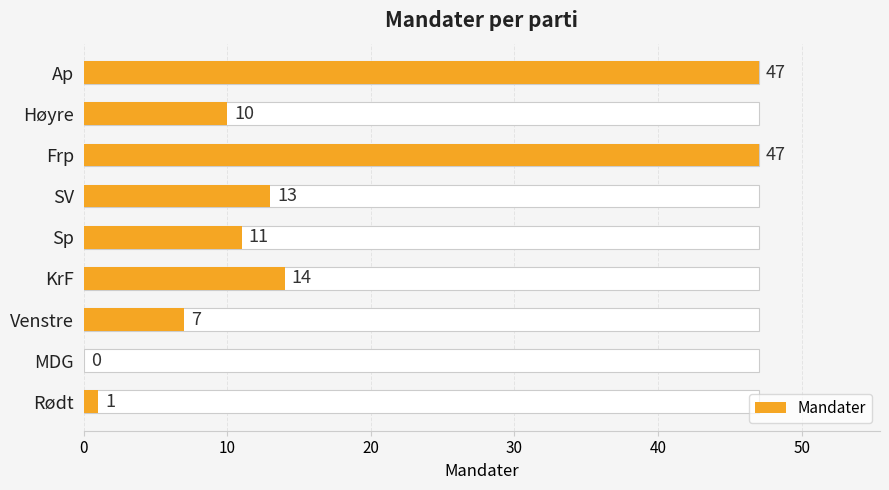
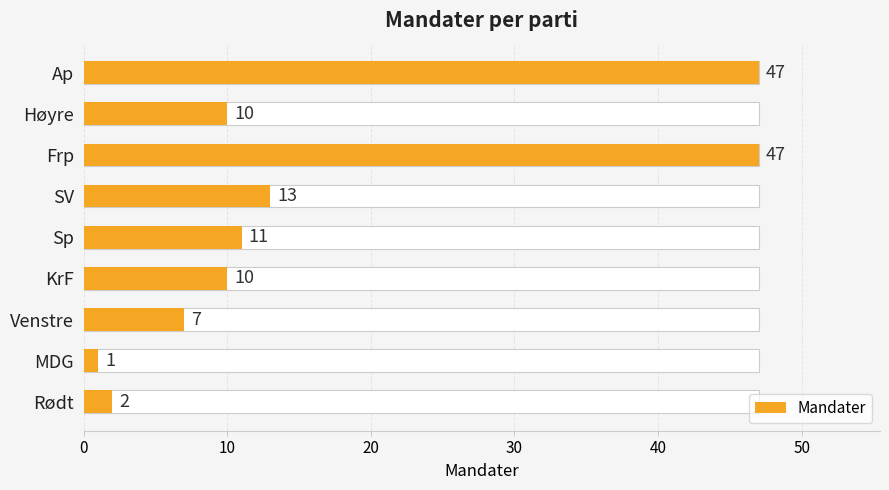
Mandater, KrF: 14 -> 10
Mandater, MDG: 0 -> 1
Mandater, Rødt: 1 -> 2
